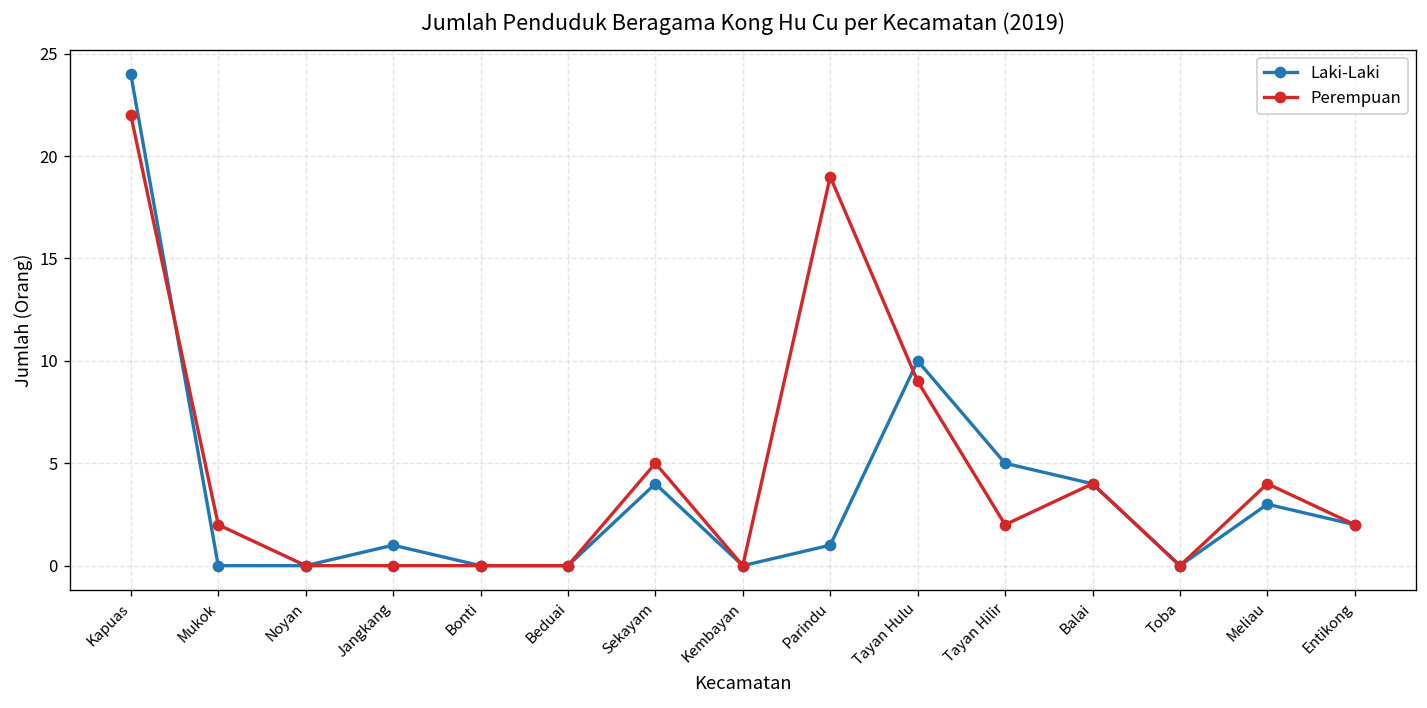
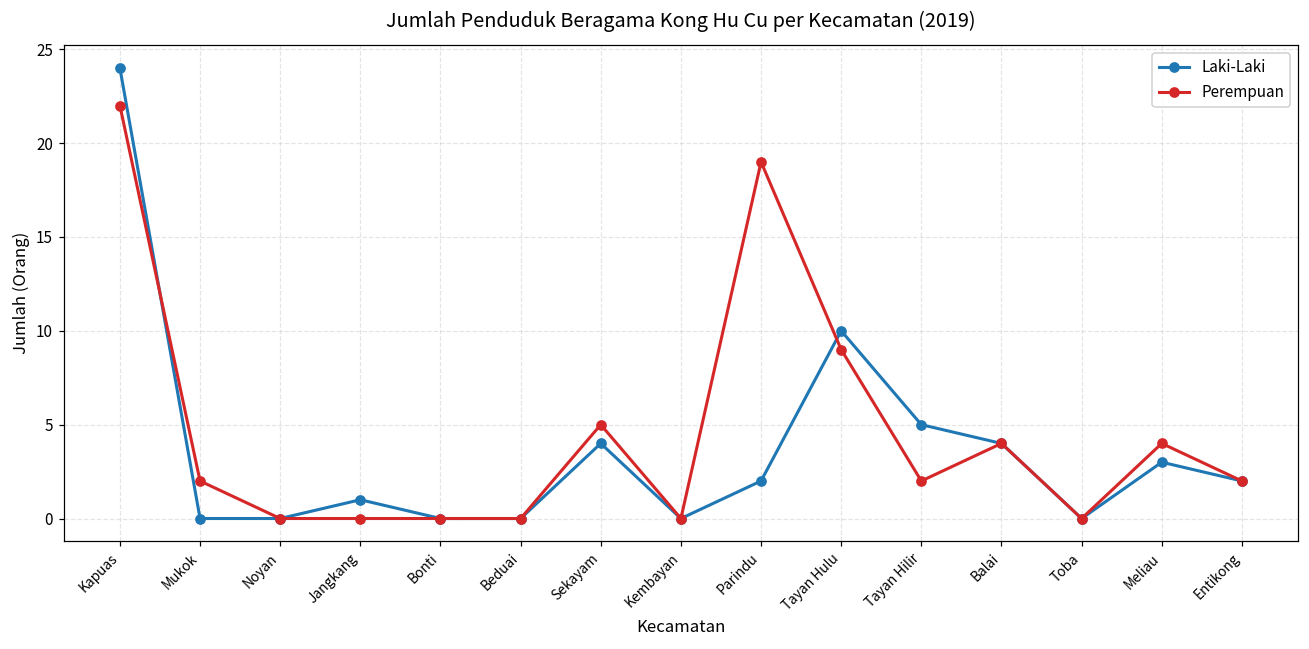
Laki-Laki, Parindu: 1 -> 2
